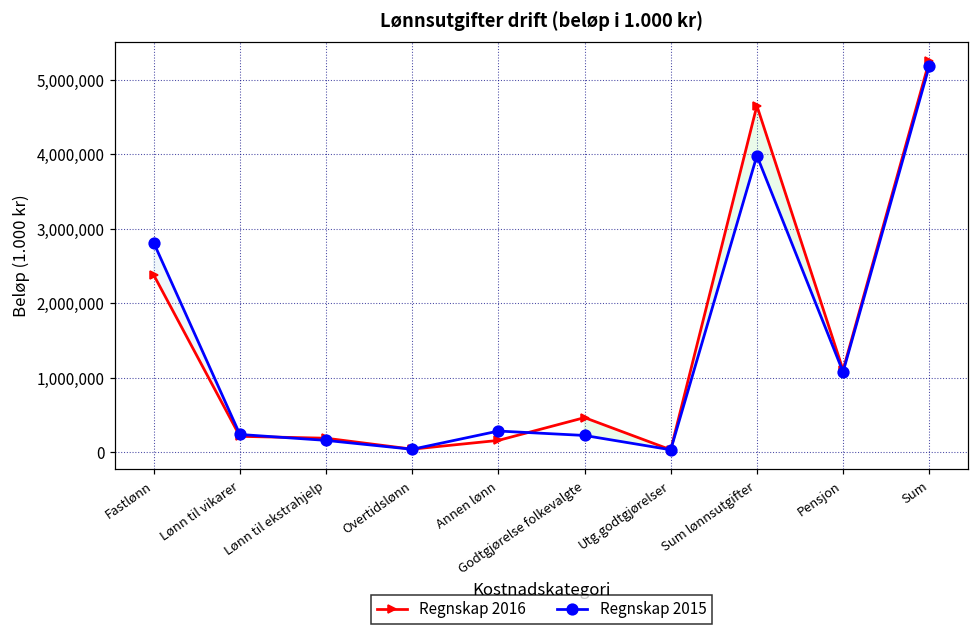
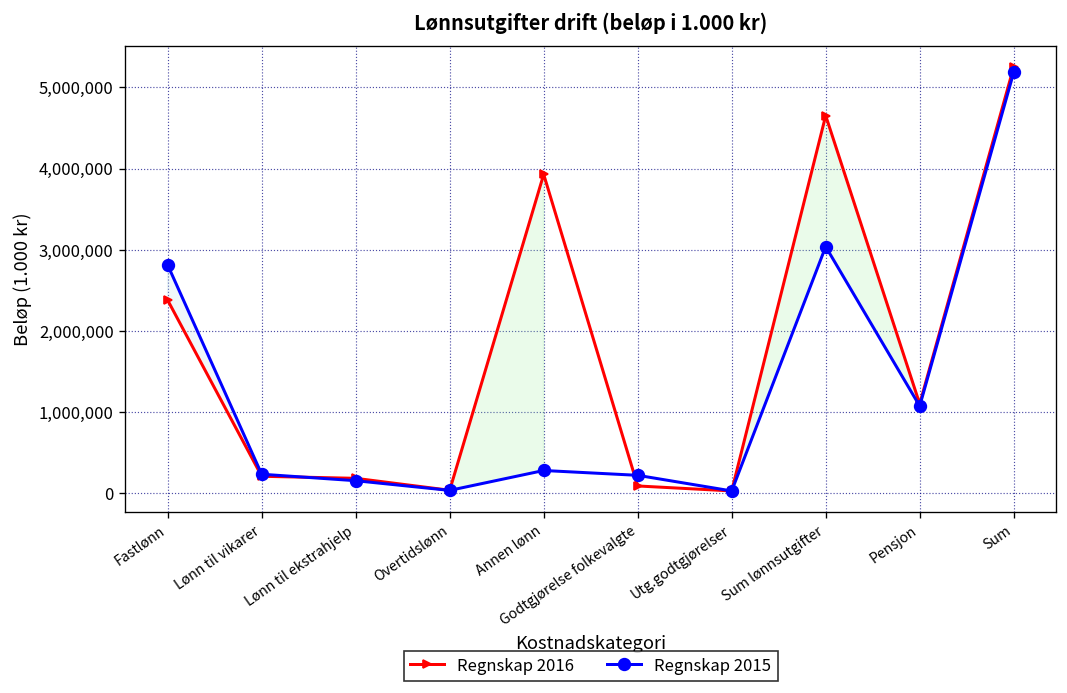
Regnskap 2016, Annen lønn: 200,000 -> 3,900,000
Regnskap 2016, Godtgjørelse folkevalgte: 500,000 -> 100,000
Regnskap 2015, Sum lønnsutgifter: 4,000,000 -> 3,000,000
